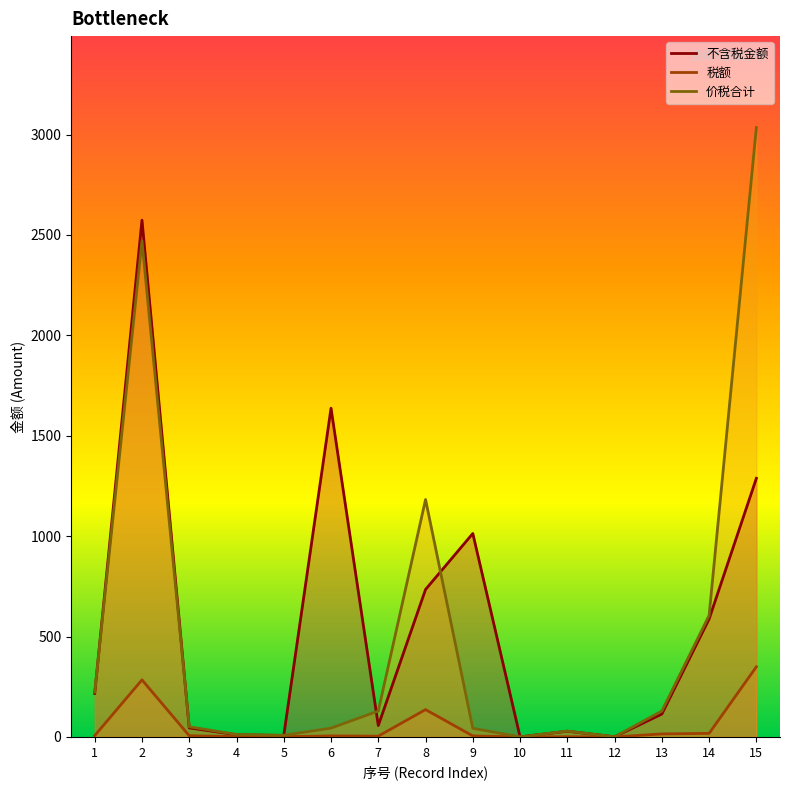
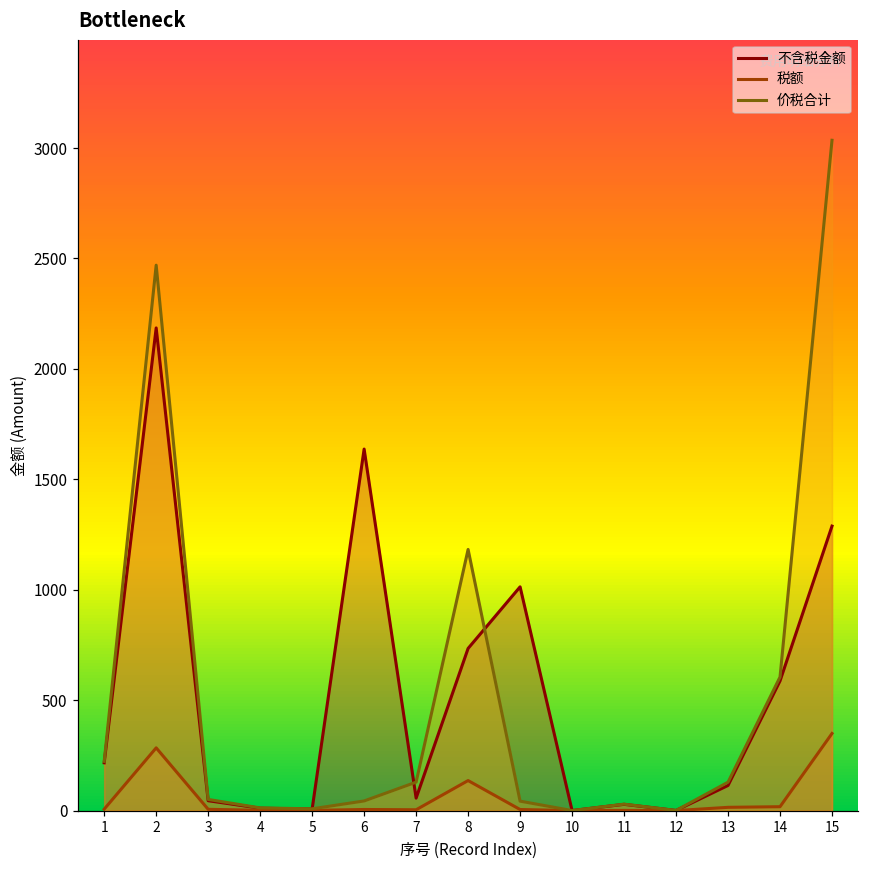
不含税金额, 2: 2570 -> 2190
